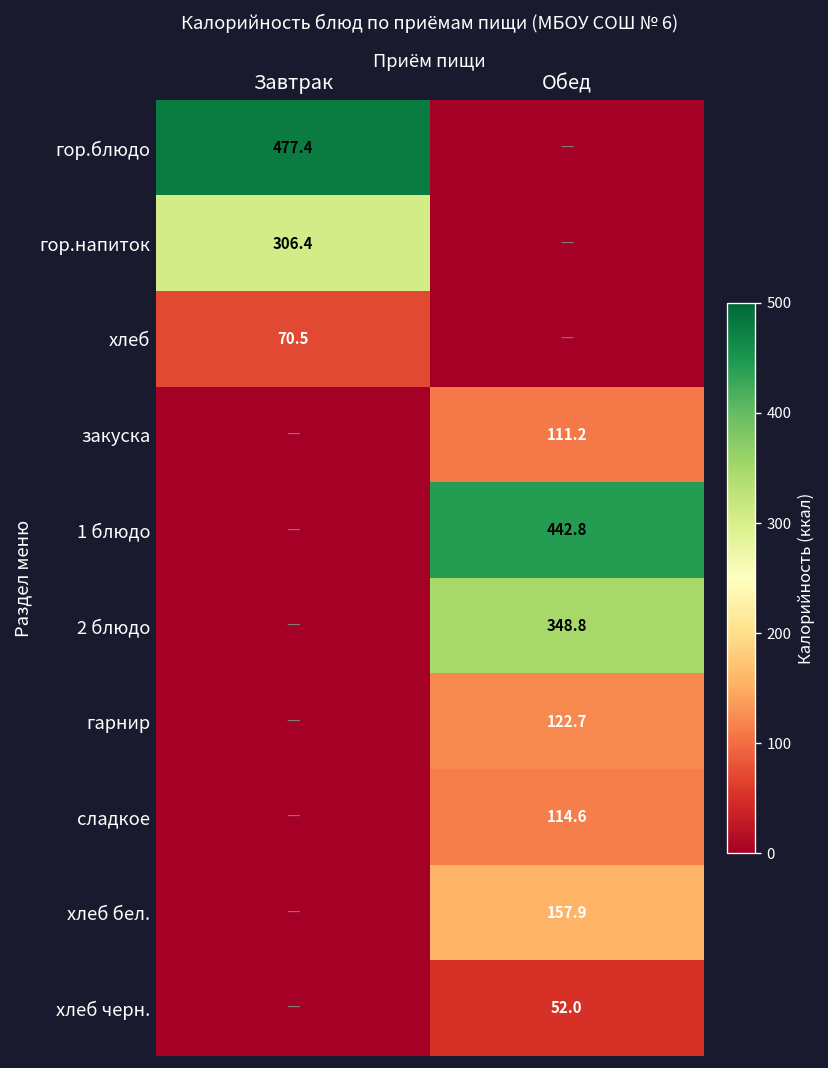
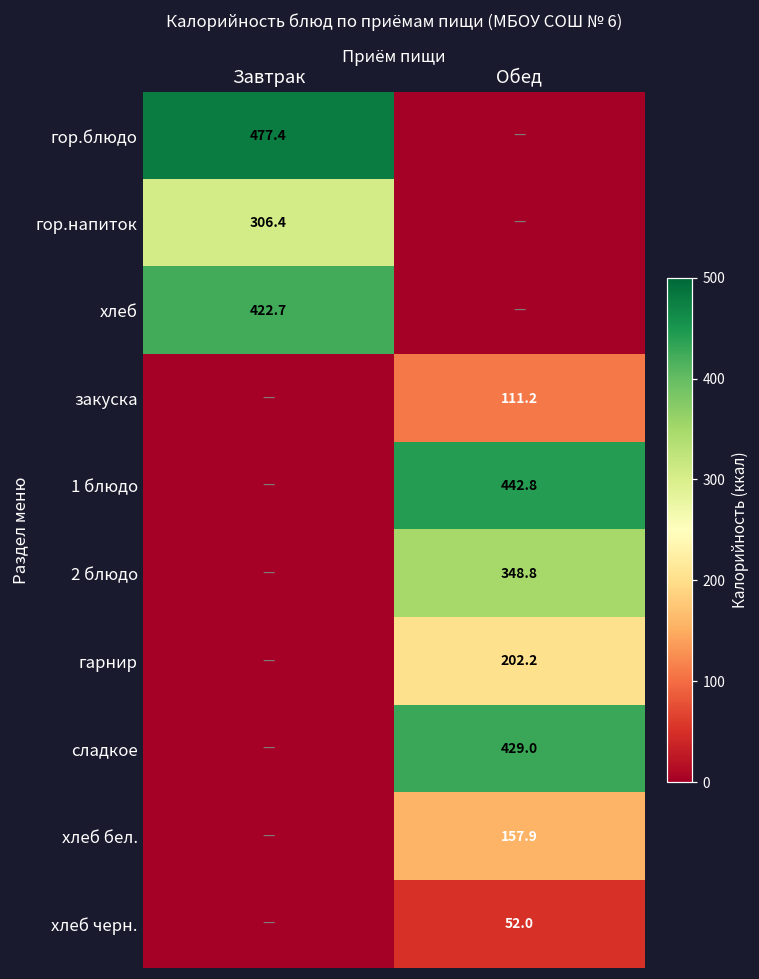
хлеб, Завтрак: 70.5 -> 422.7
гарнир, Обед: 122.7 -> 202.2
сладкое, Обед: 114.6 -> 429.0
